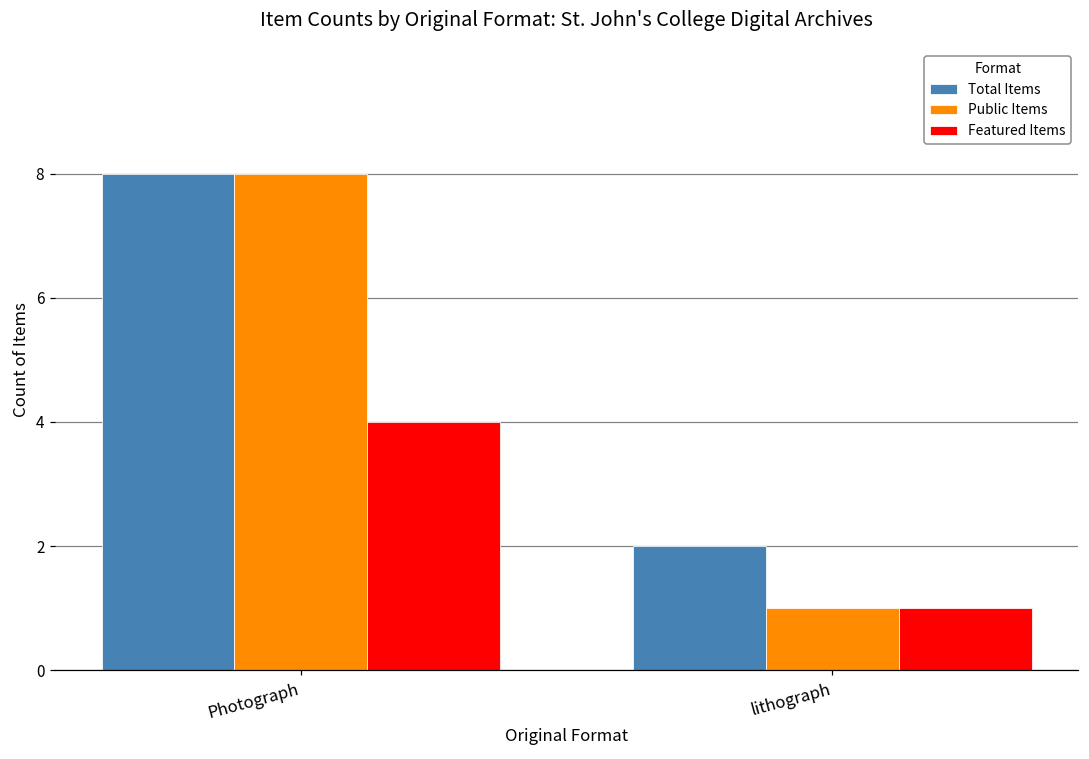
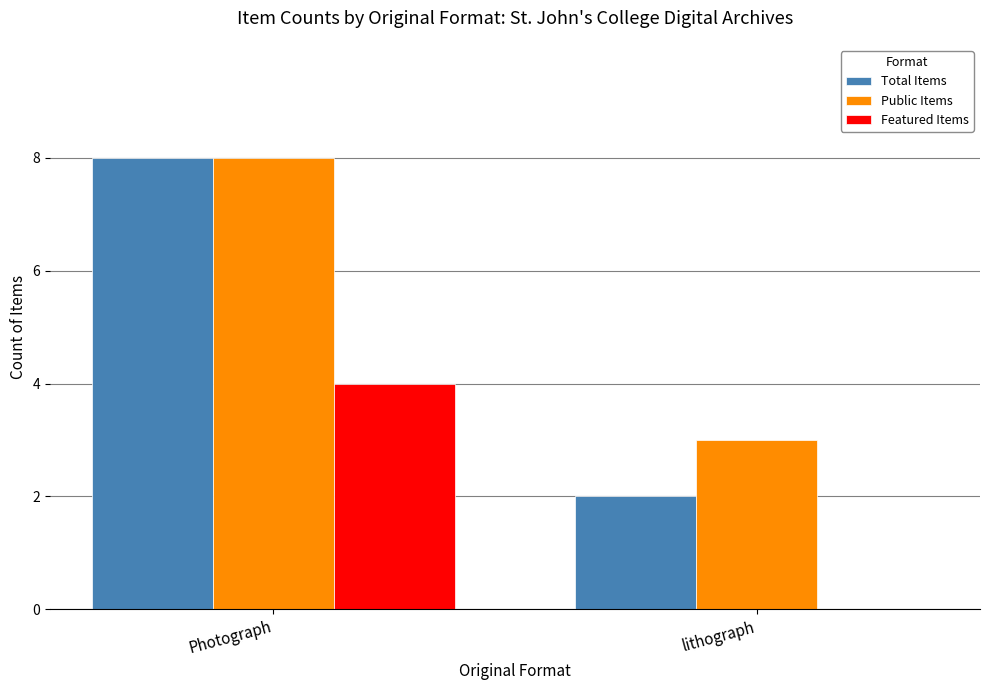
Public Items, lithograph: 1 -> 3
Featured Items, lithograph: 1 -> 0
